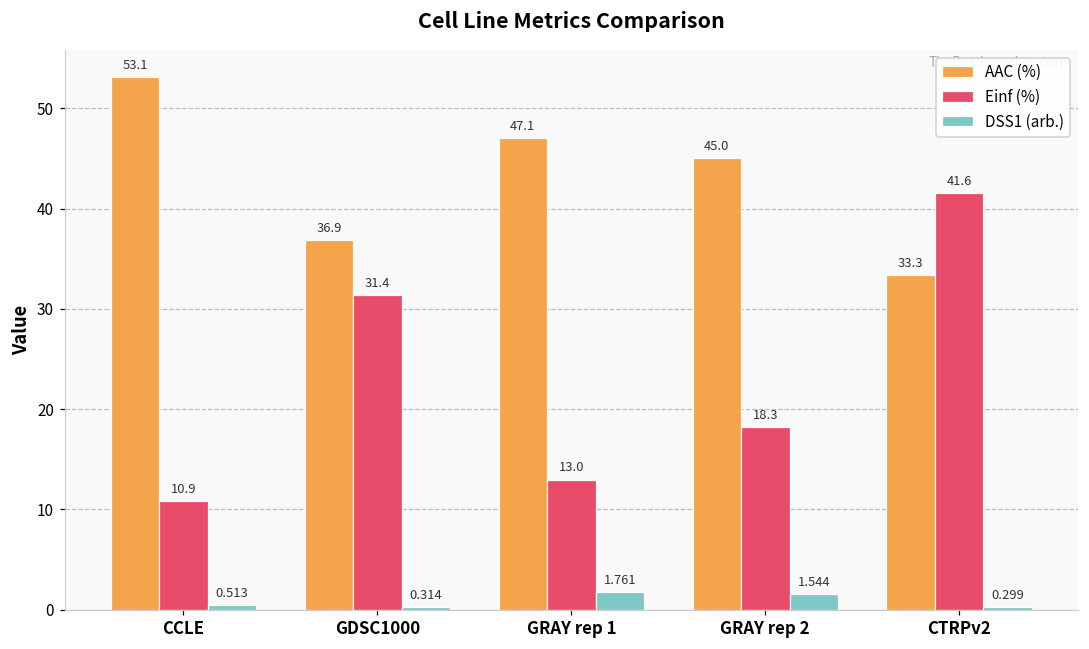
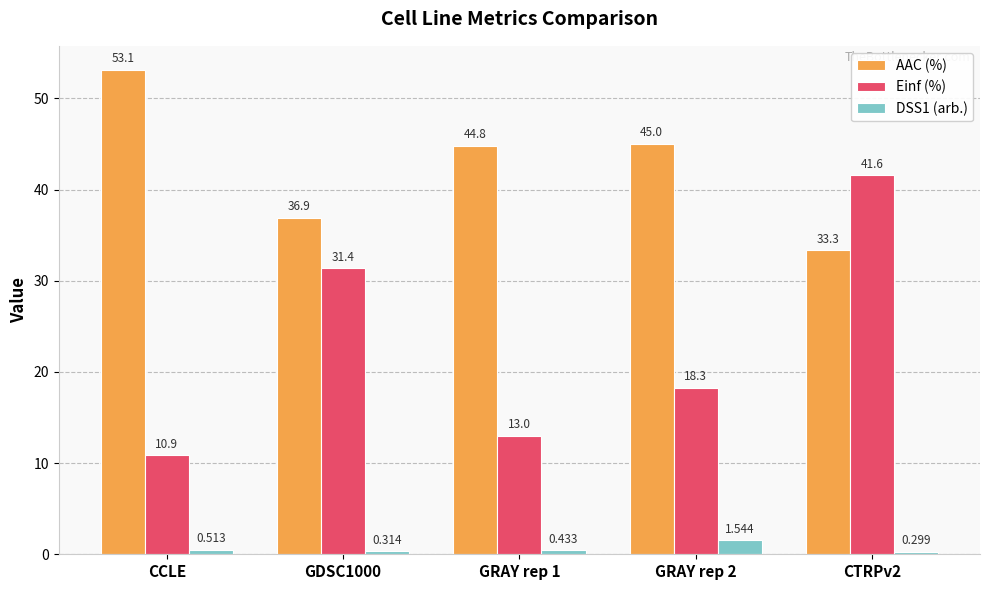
AAC (%), GRAY rep 1: 47.1 -> 44.8
DSS1 (arb.), GRAY rep 1: 1.761 -> 0.433
